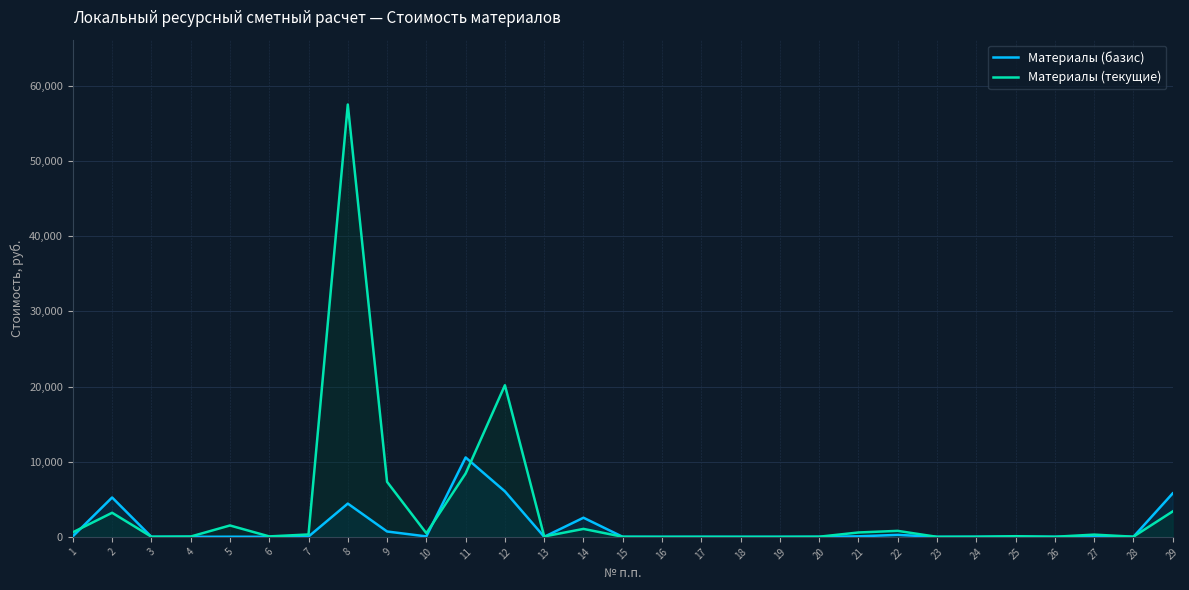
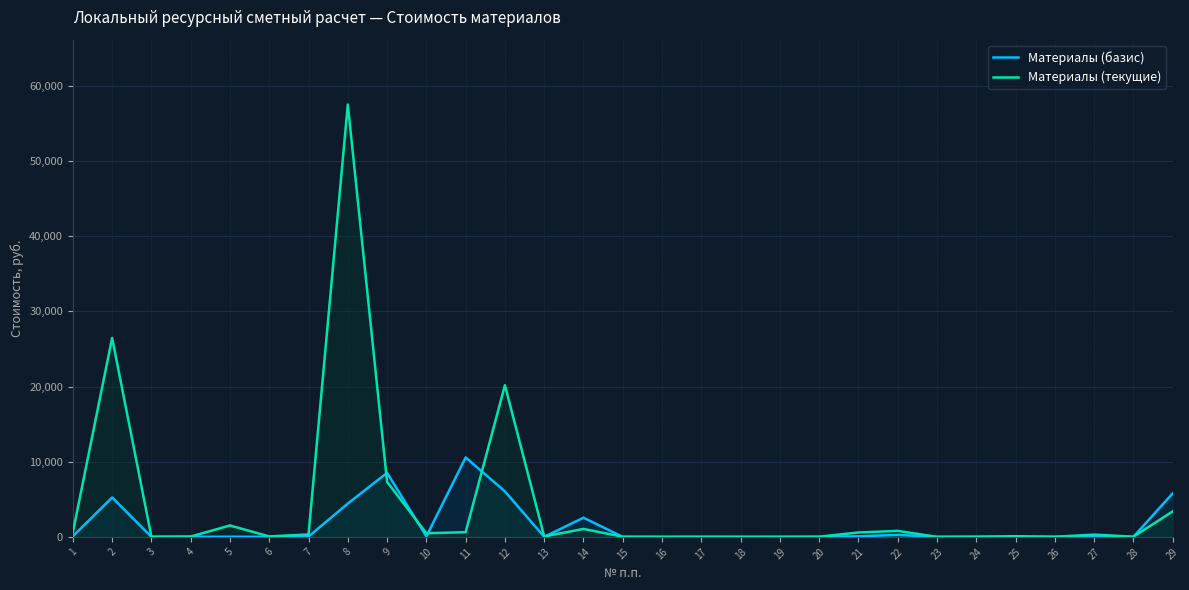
Материалы (текущие), 2: 3,000 -> 26,000
Материалы (базис), 9: 1,000 -> 9,000
Материалы (текущие), 11: 8,000 -> 1,000
